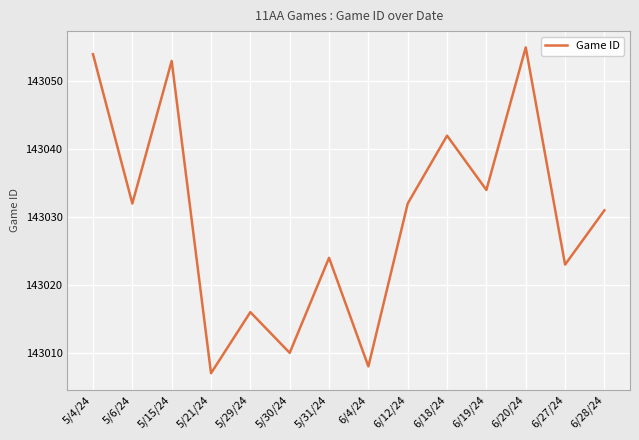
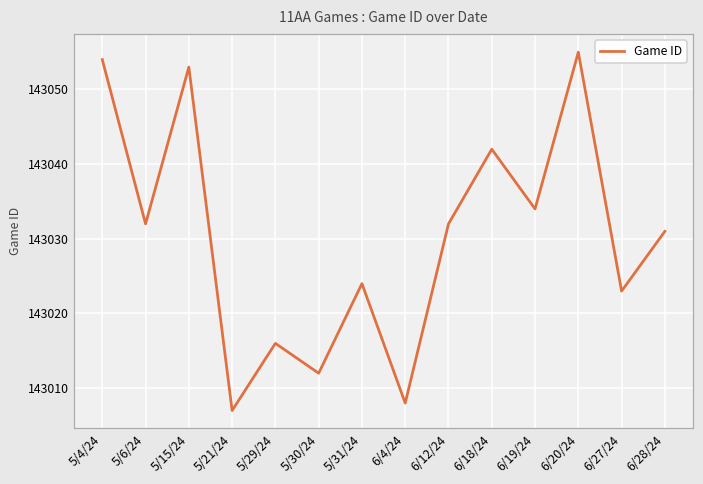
5/30/24: 143010 -> 143012
